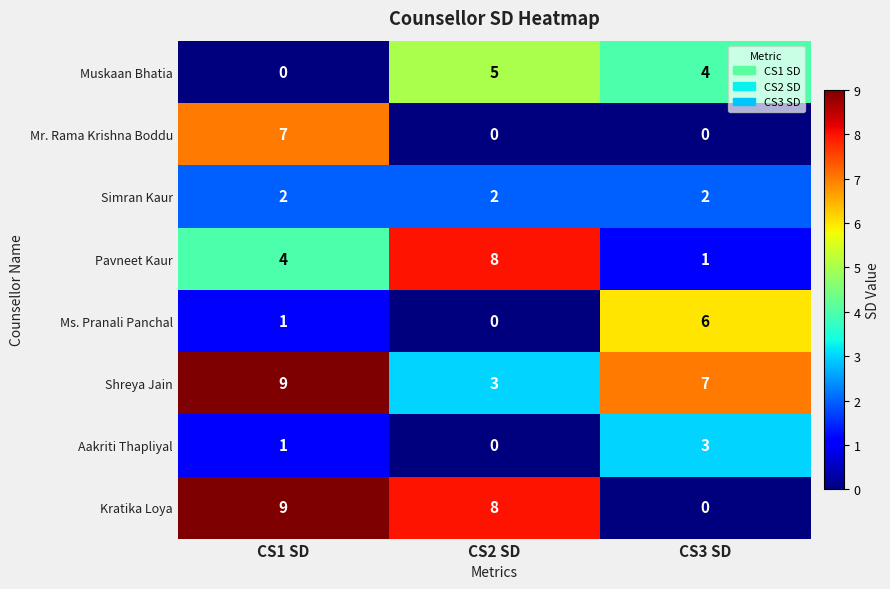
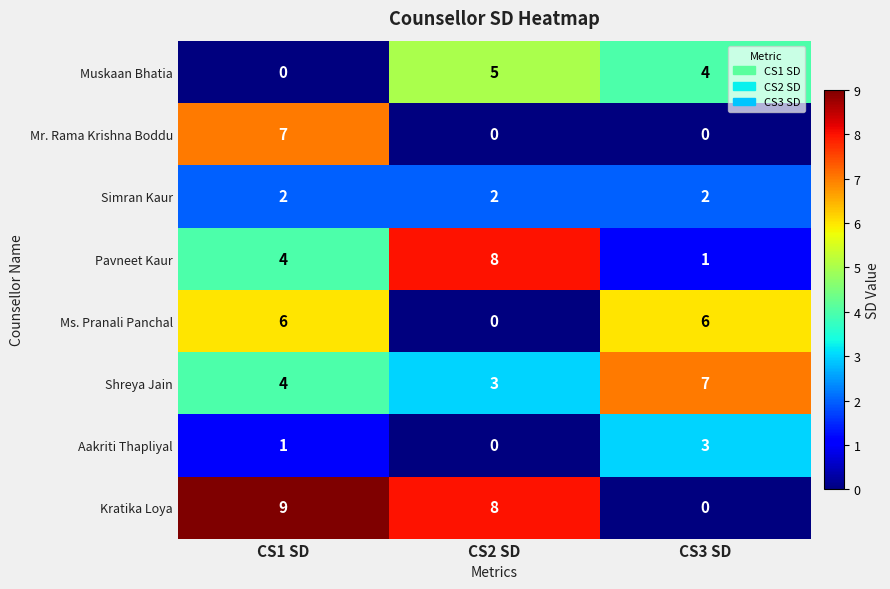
Ms. Pranali Panchal, CS1 SD: 1 -> 6
Shreya Jain, CS1 SD: 9 -> 4
